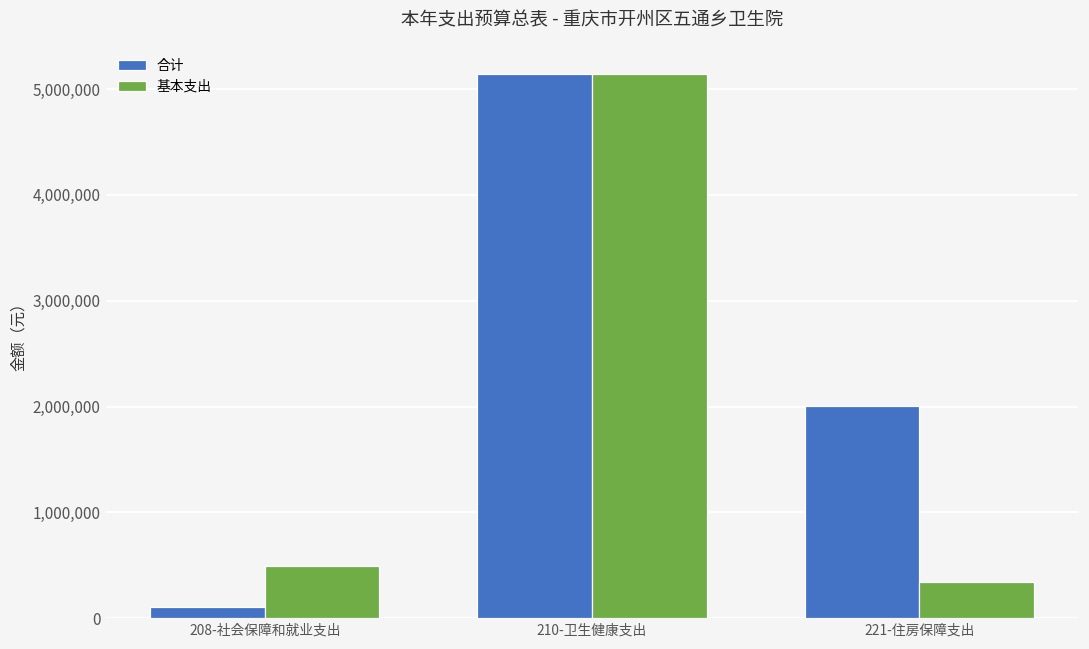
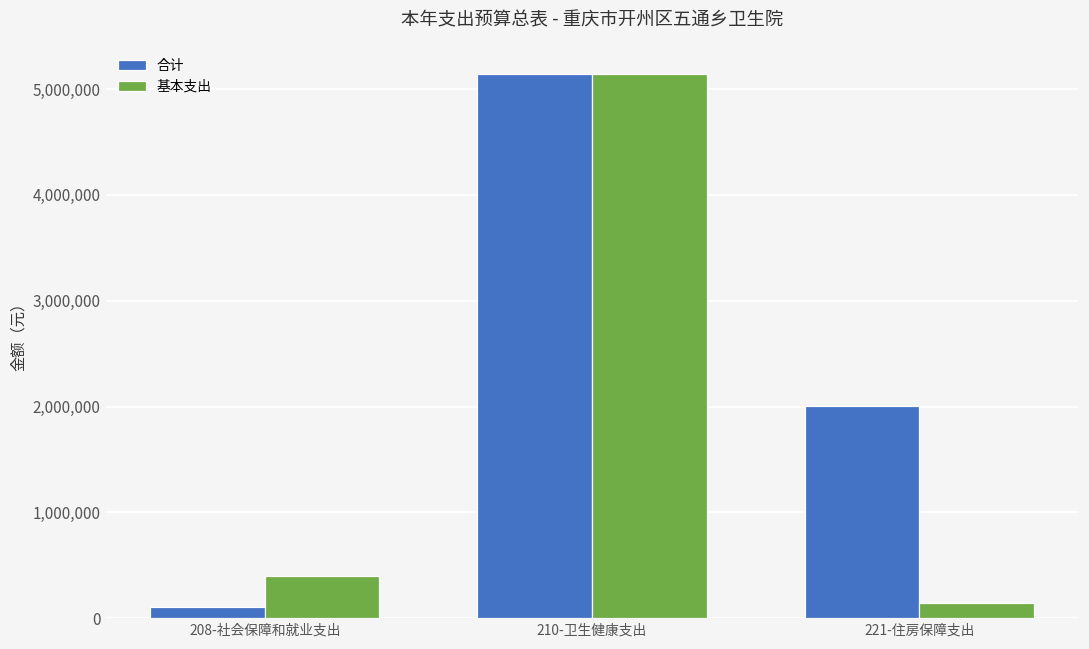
基本支出, 208-社会保障和就业支出: 500,000 -> 400,000
基本支出, 221-住房保障支出: 300,000 -> 100,000
